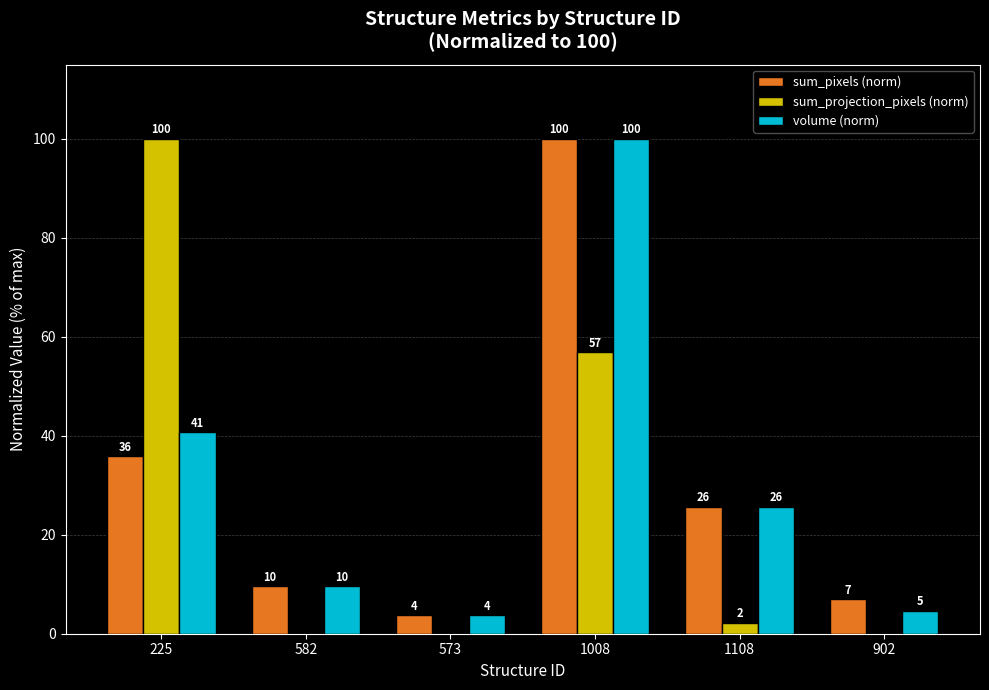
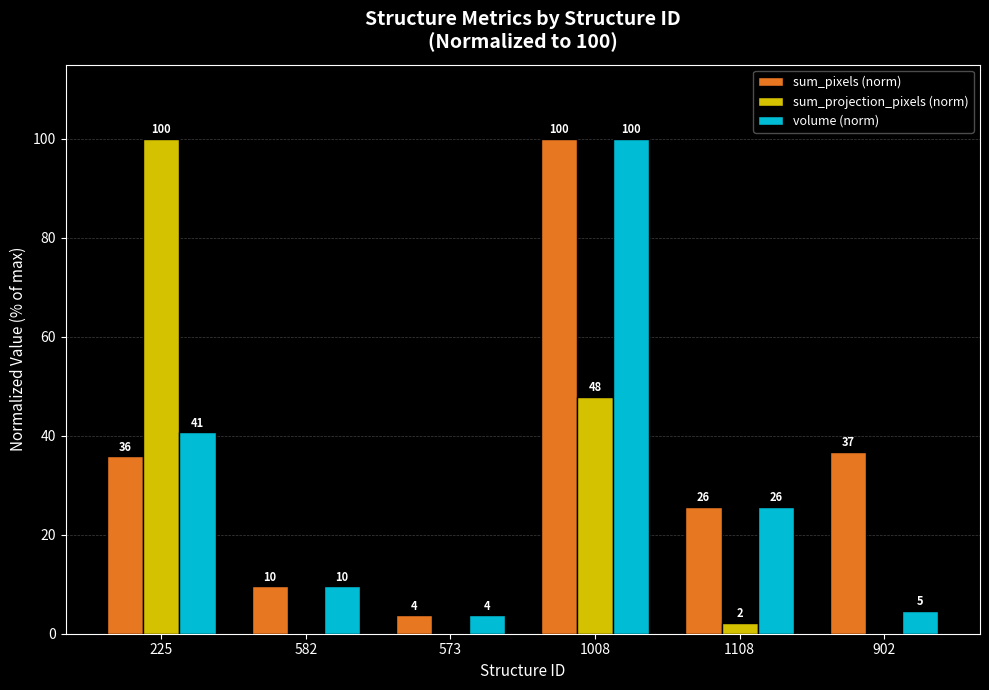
sum_projection_pixels (norm), 1008: 57 -> 48
sum_pixels (norm), 902: 7 -> 37
